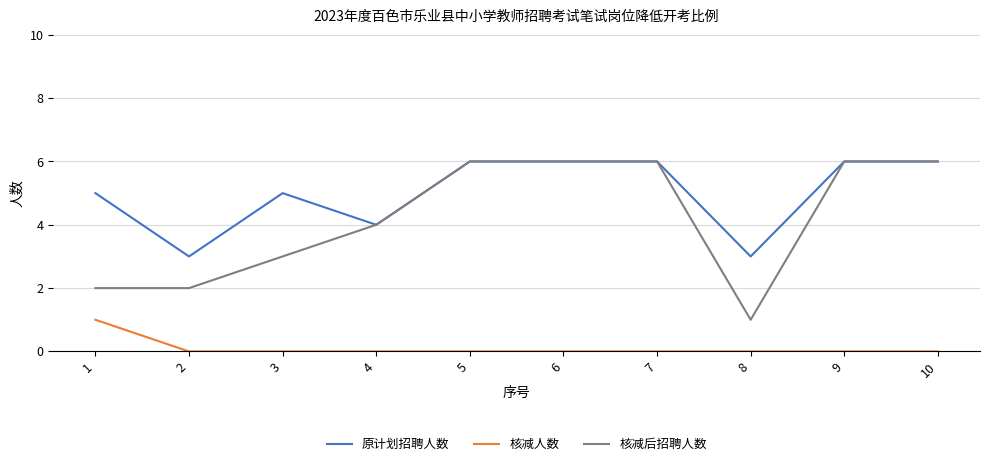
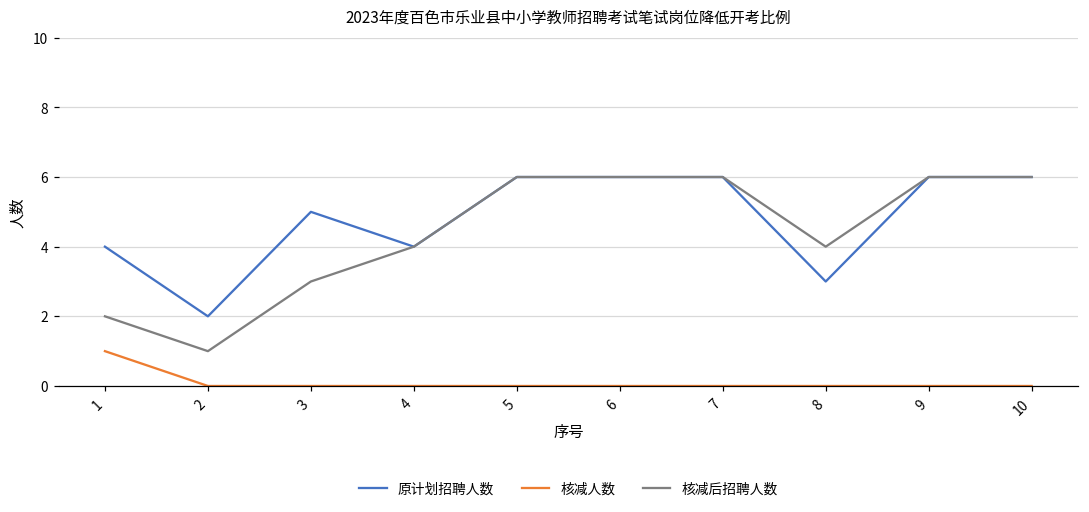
原计划招聘人数, 1: 5 -> 4
原计划招聘人数, 2: 3 -> 2
核减后招聘人数, 2: 2 -> 1
核减后招聘人数, 8: 1 -> 4
